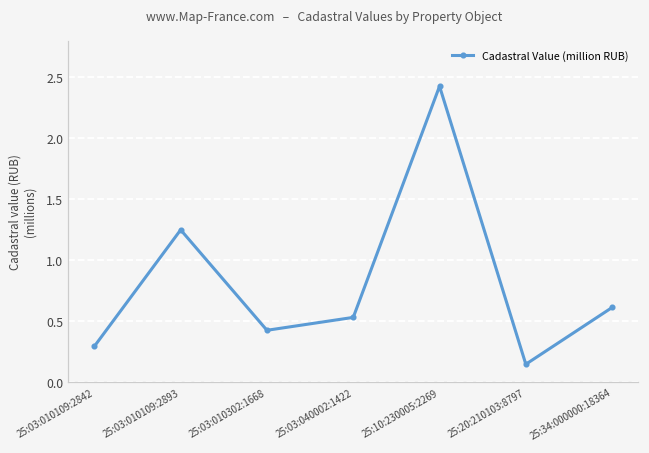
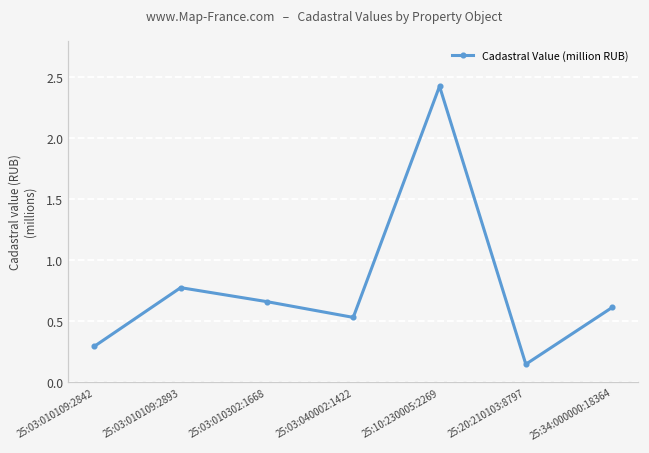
25:03:010109:2893: 1.25 -> 0.77
25:03:010302:1668: 0.42 -> 0.66
